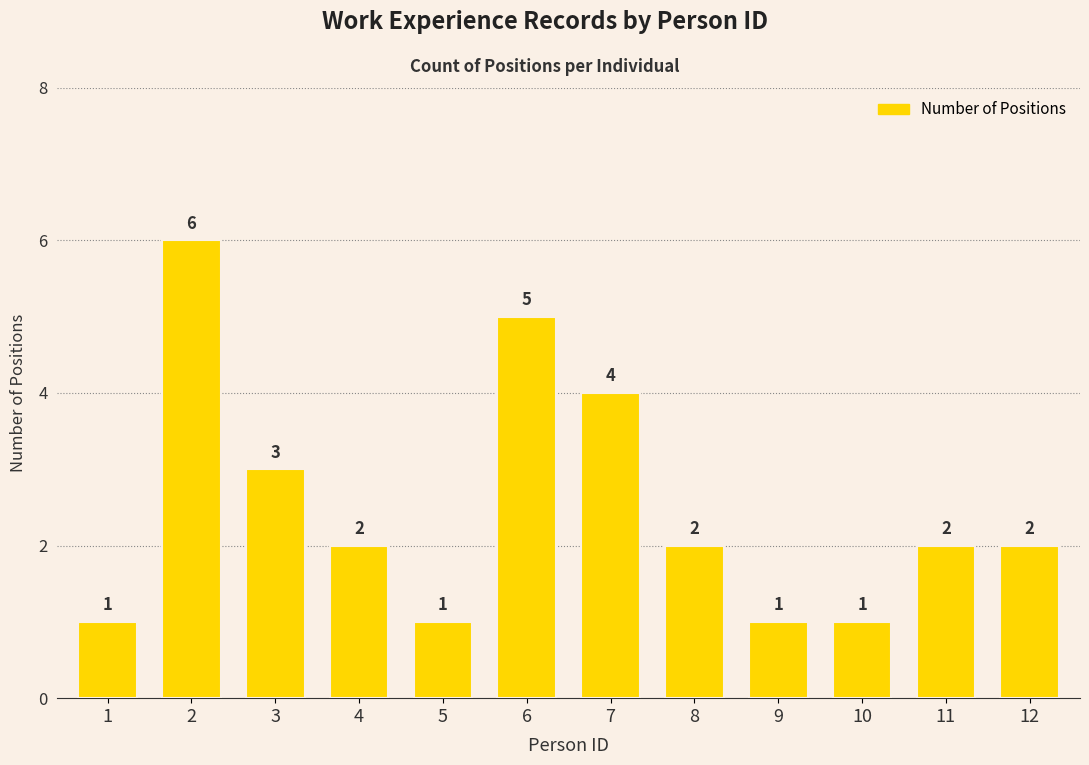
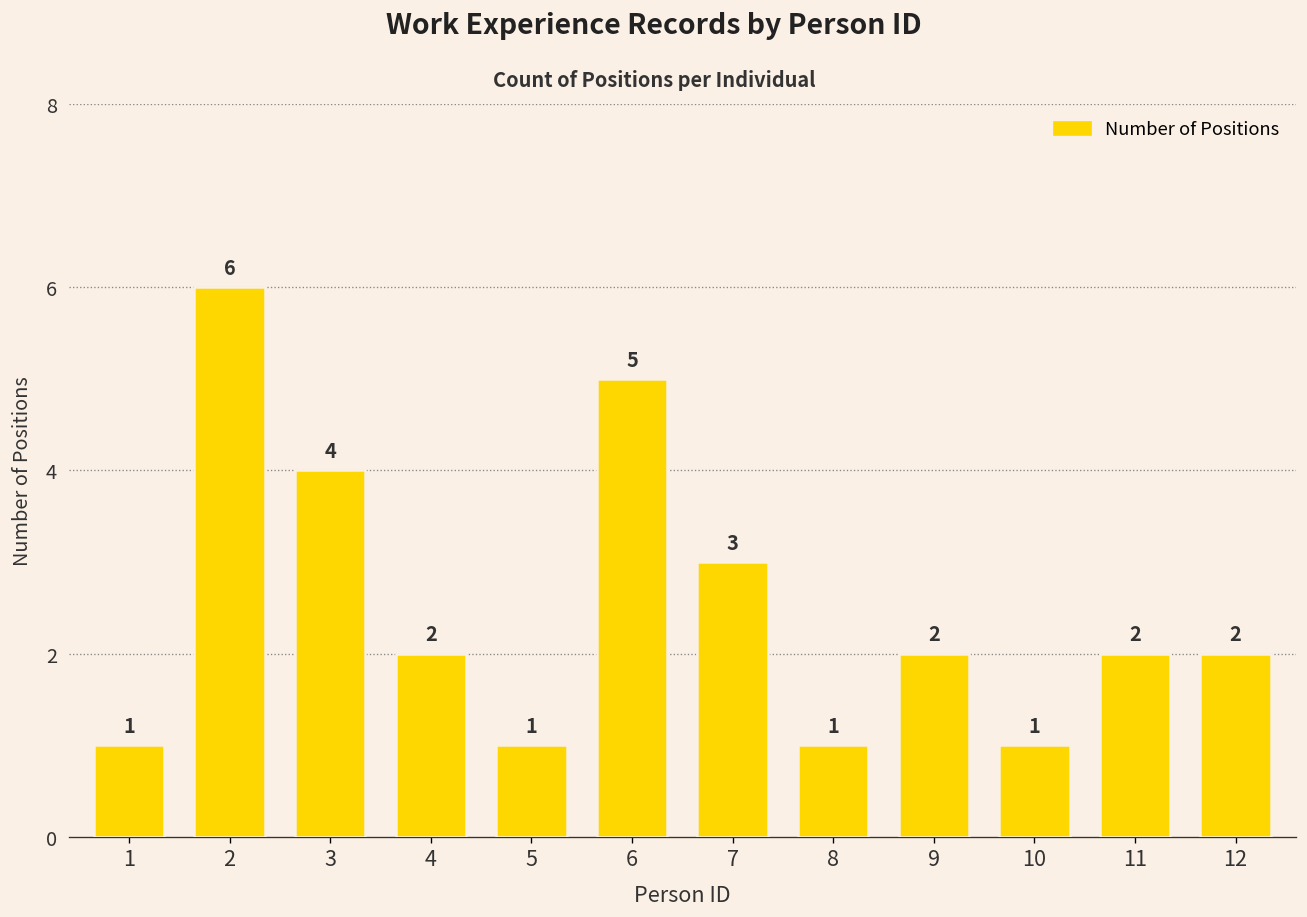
3: 3 -> 4
7: 4 -> 3
8: 2 -> 1
9: 1 -> 2
